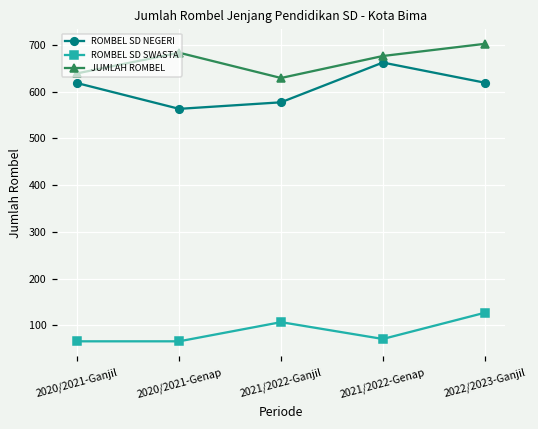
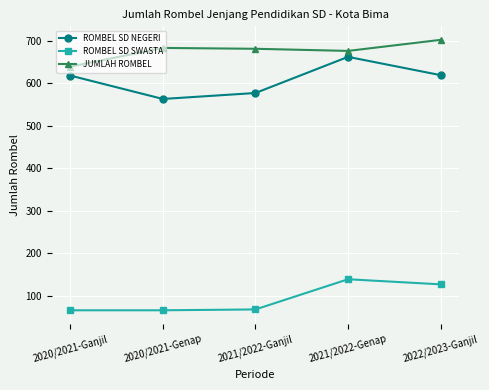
ROMBEL SD SWASTA, 2021/2022-Ganjil: 110 -> 70
JUMLAH ROMBEL, 2021/2022-Ganjil: 630 -> 680
ROMBEL SD SWASTA, 2021/2022-Genap: 70 -> 140
